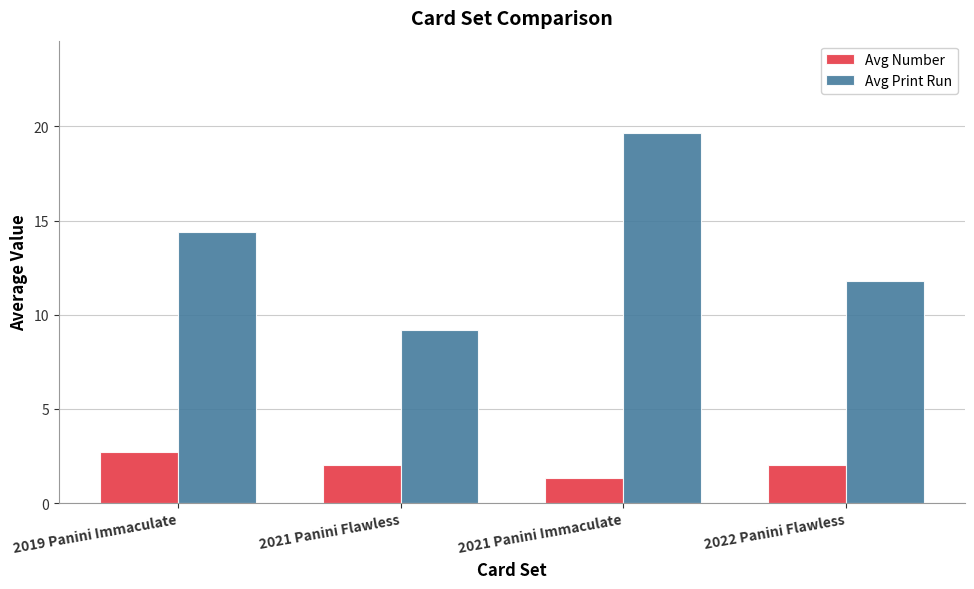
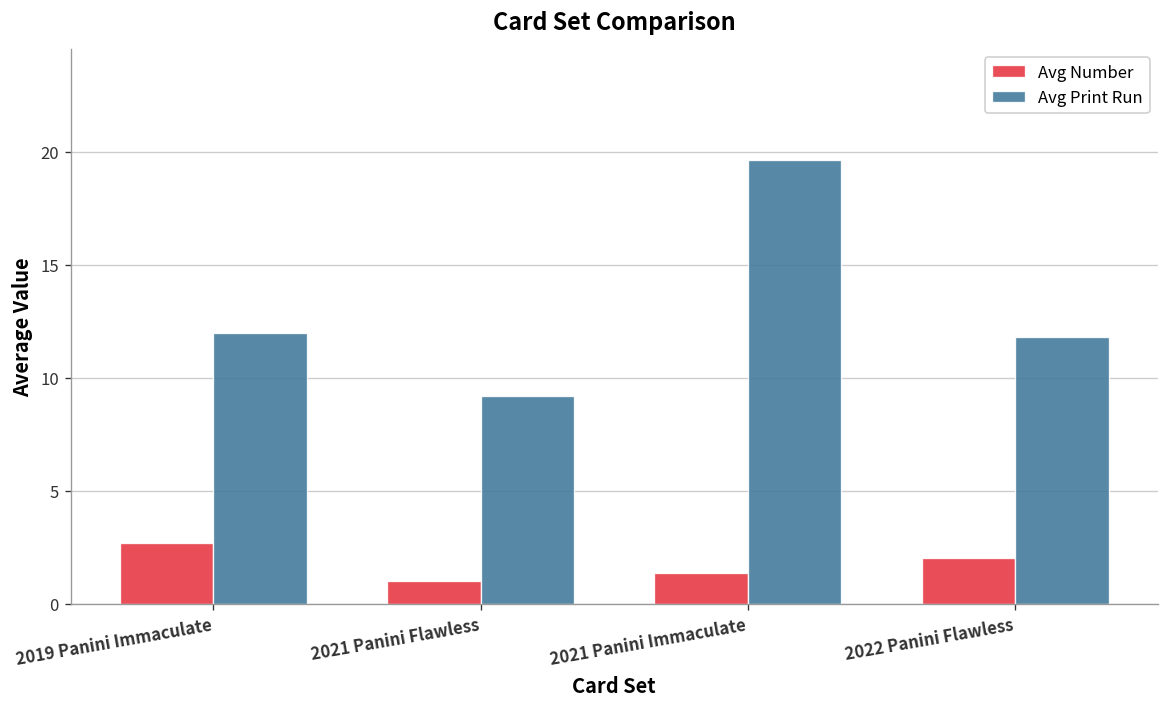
Avg Print Run, 2019 Panini Immaculate: 14.4 -> 12.0
Avg Number, 2021 Panini Flawless: 2 -> 1
